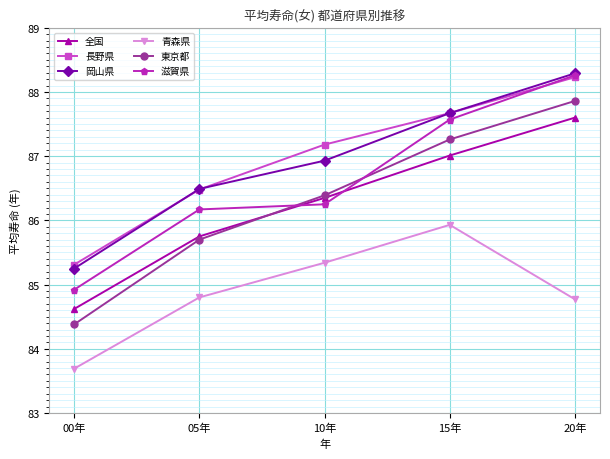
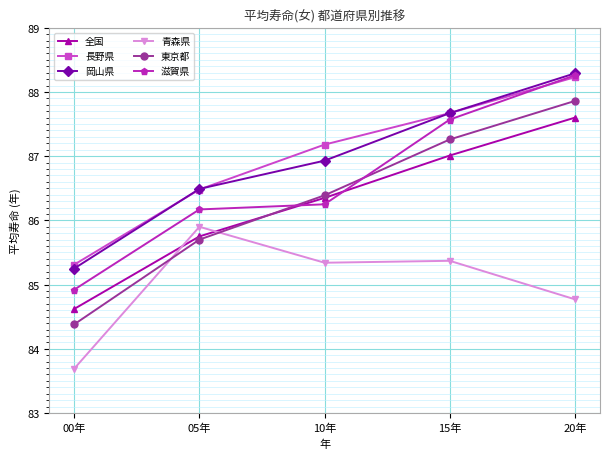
青森県, 05年: 84.8 -> 85.9
青森県, 15年: 85.9 -> 85.4
